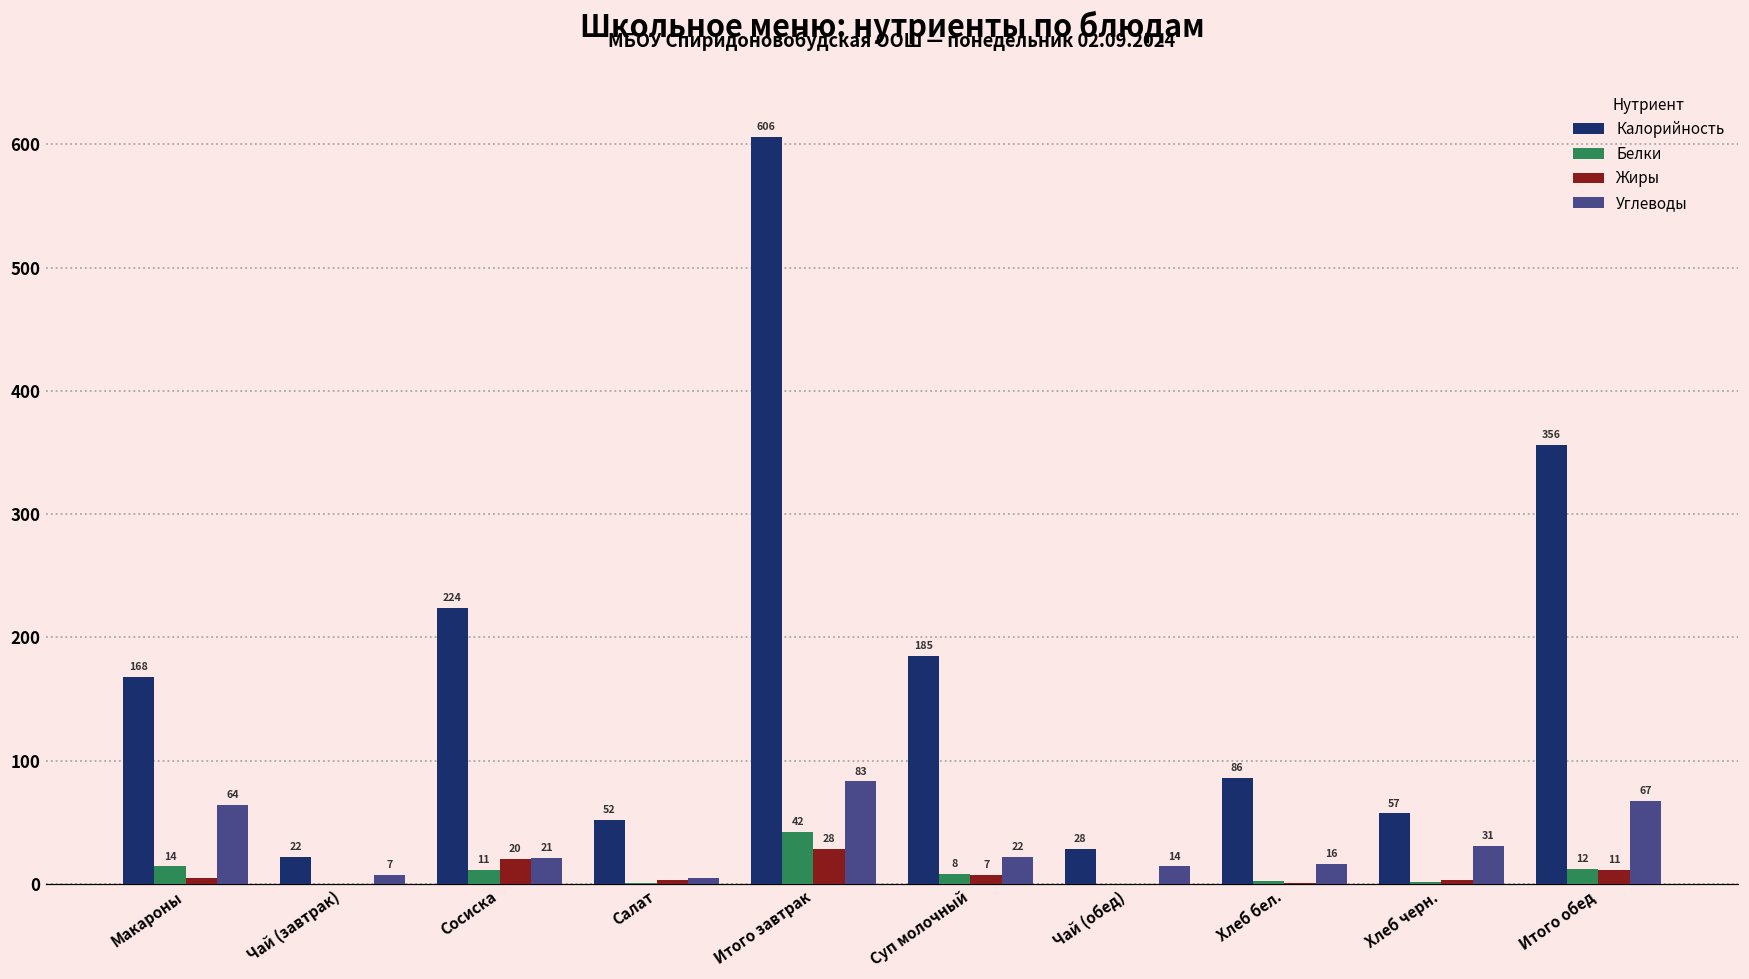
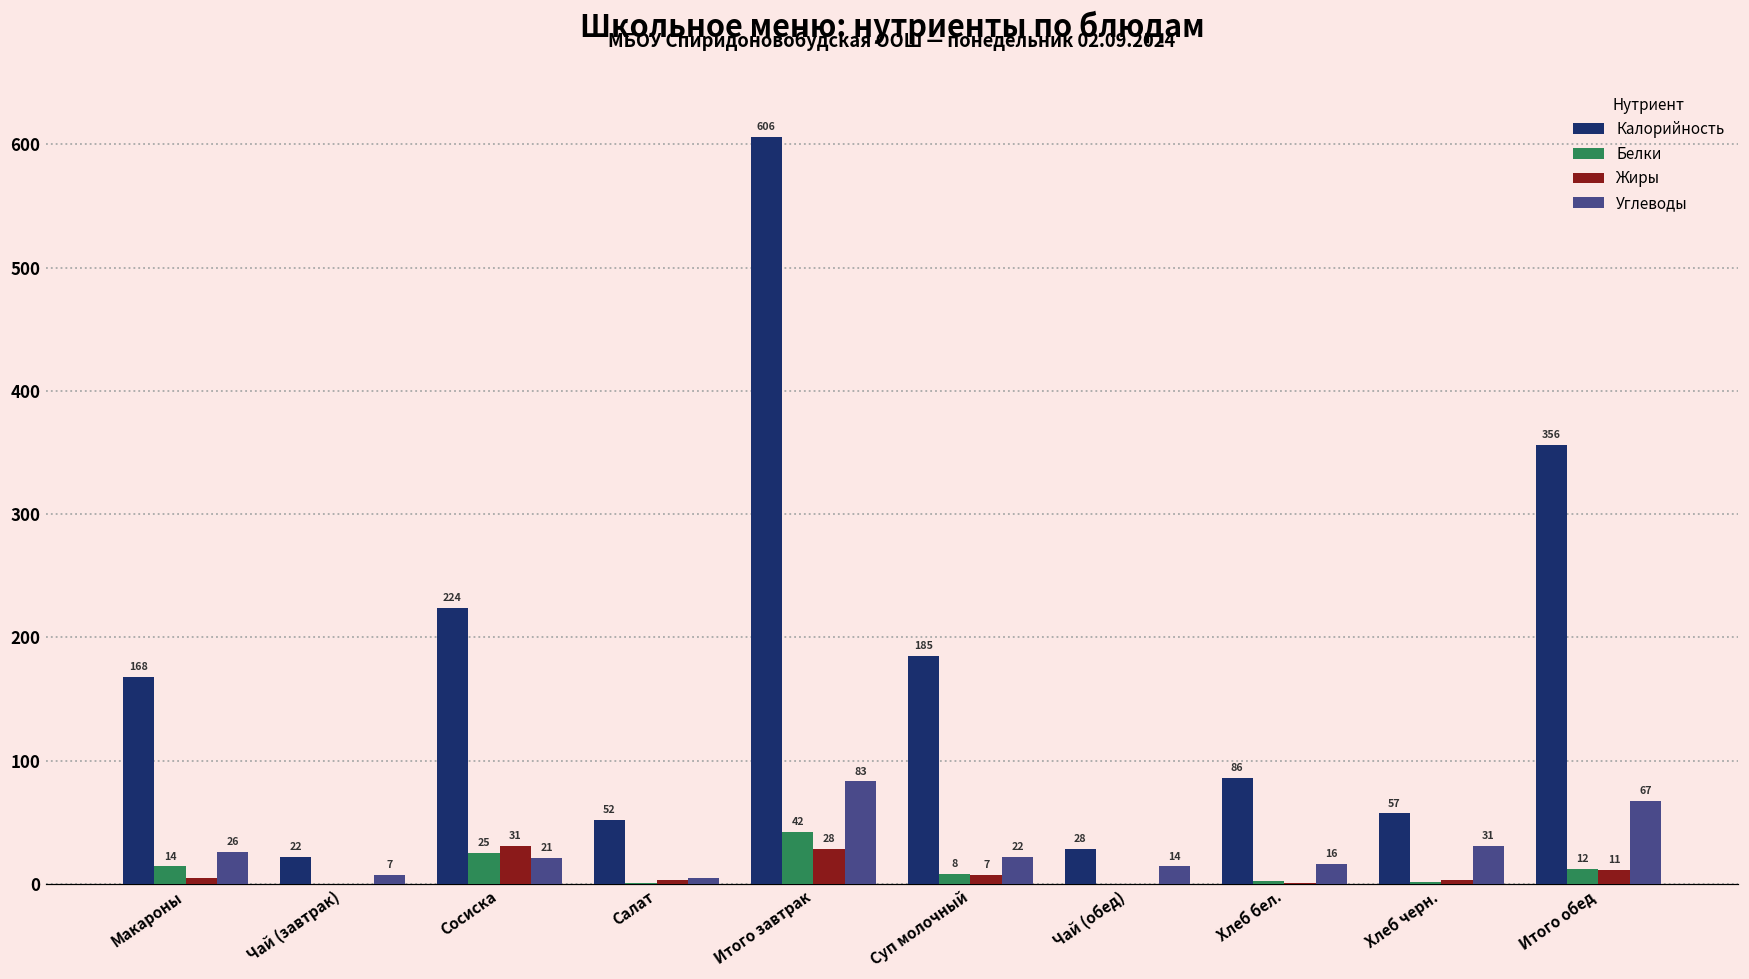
Углеводы, Макароны: 64 -> 26
Белки, Сосиска: 11 -> 25
Жиры, Сосиска: 20 -> 31
